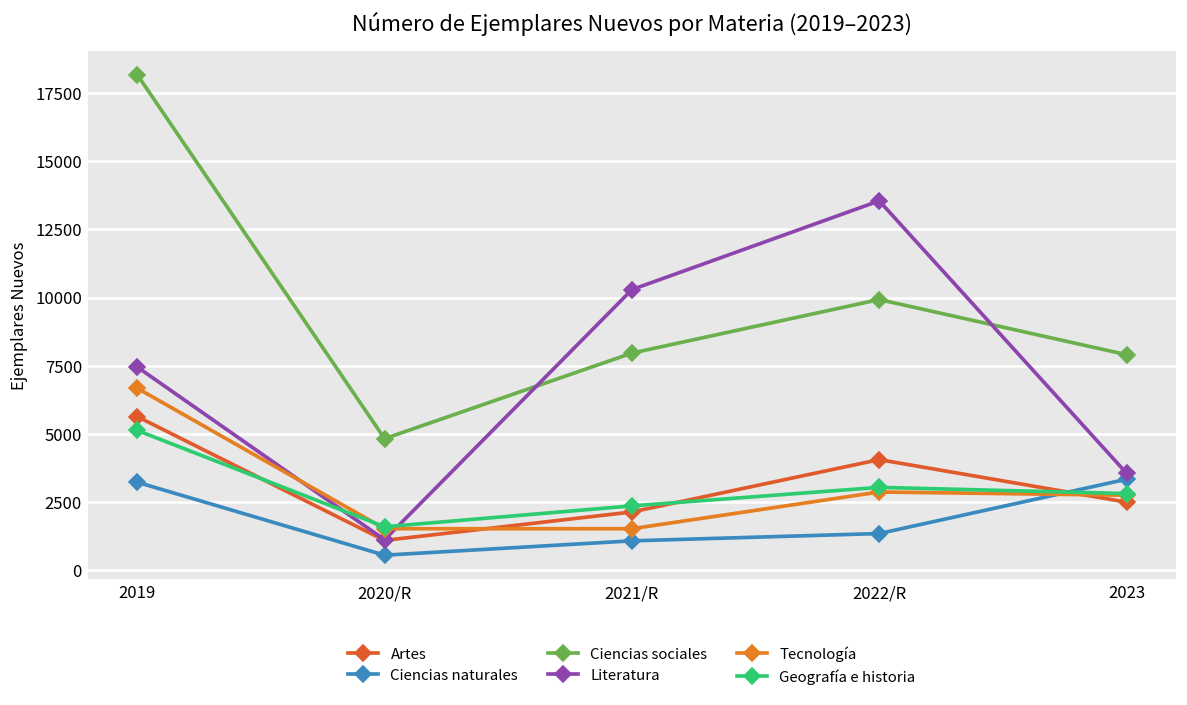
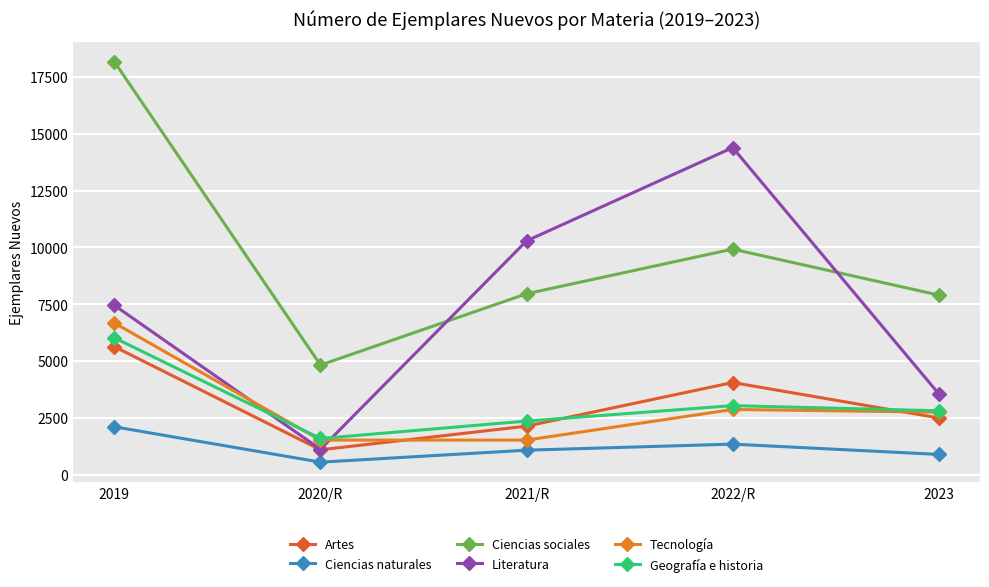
Ciencias naturales, 2019: 3200 -> 2100
Geografía e historia, 2019: 5100 -> 6000
Literatura, 2022/R: 13500 -> 14400
Ciencias naturales, 2023: 3300 -> 900
